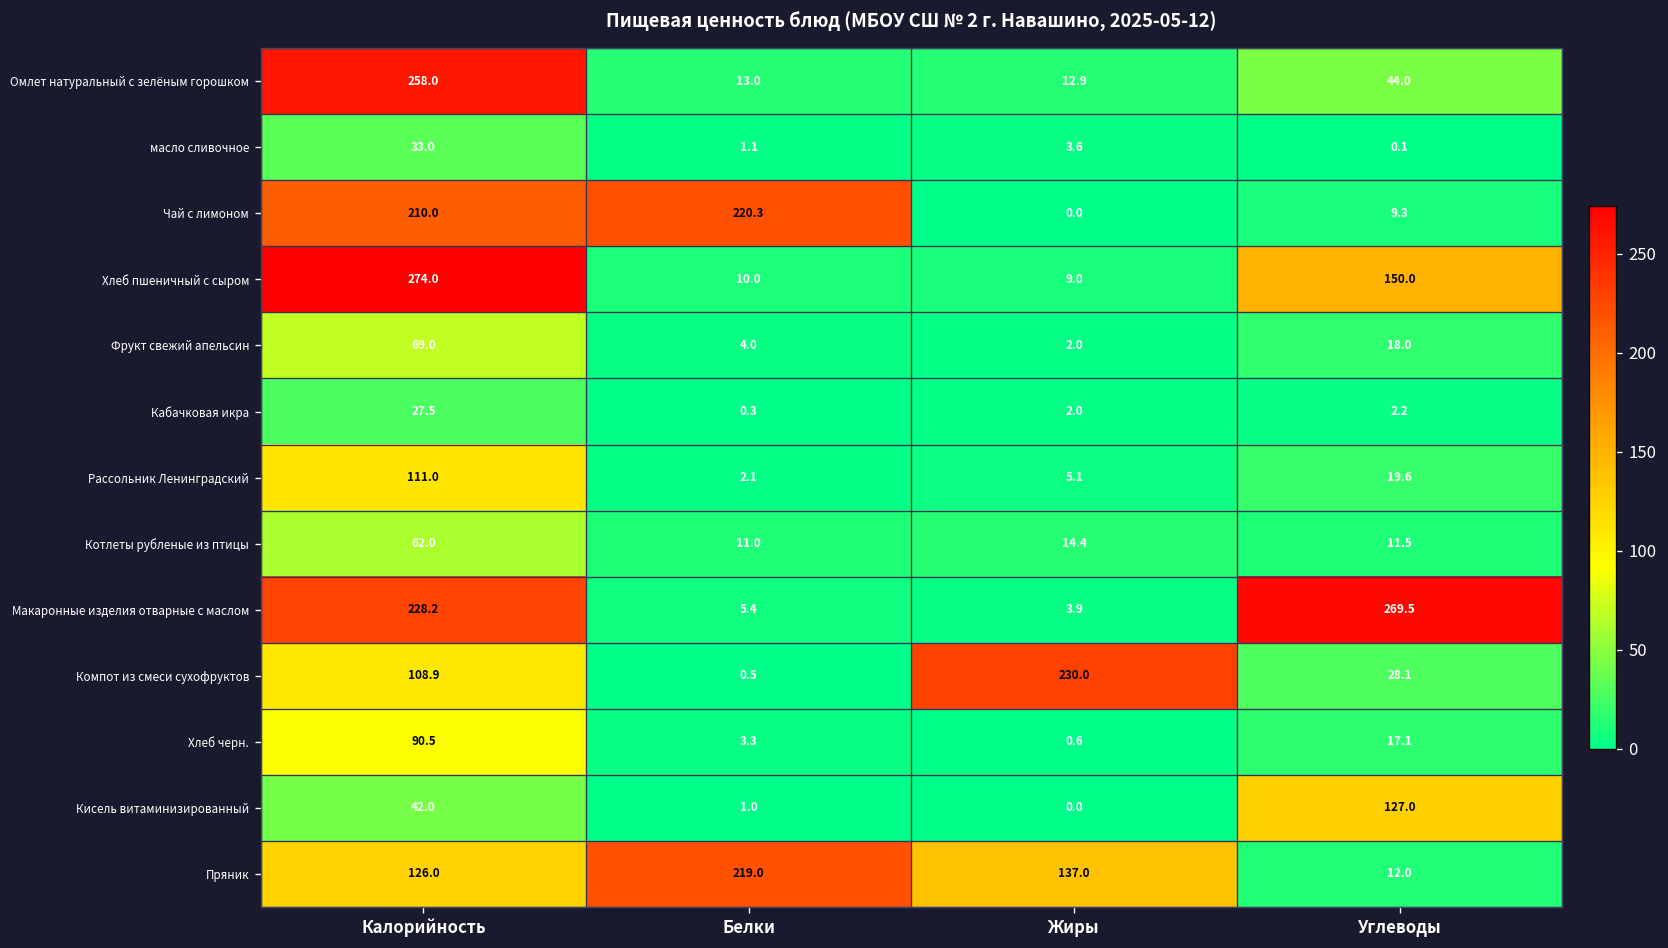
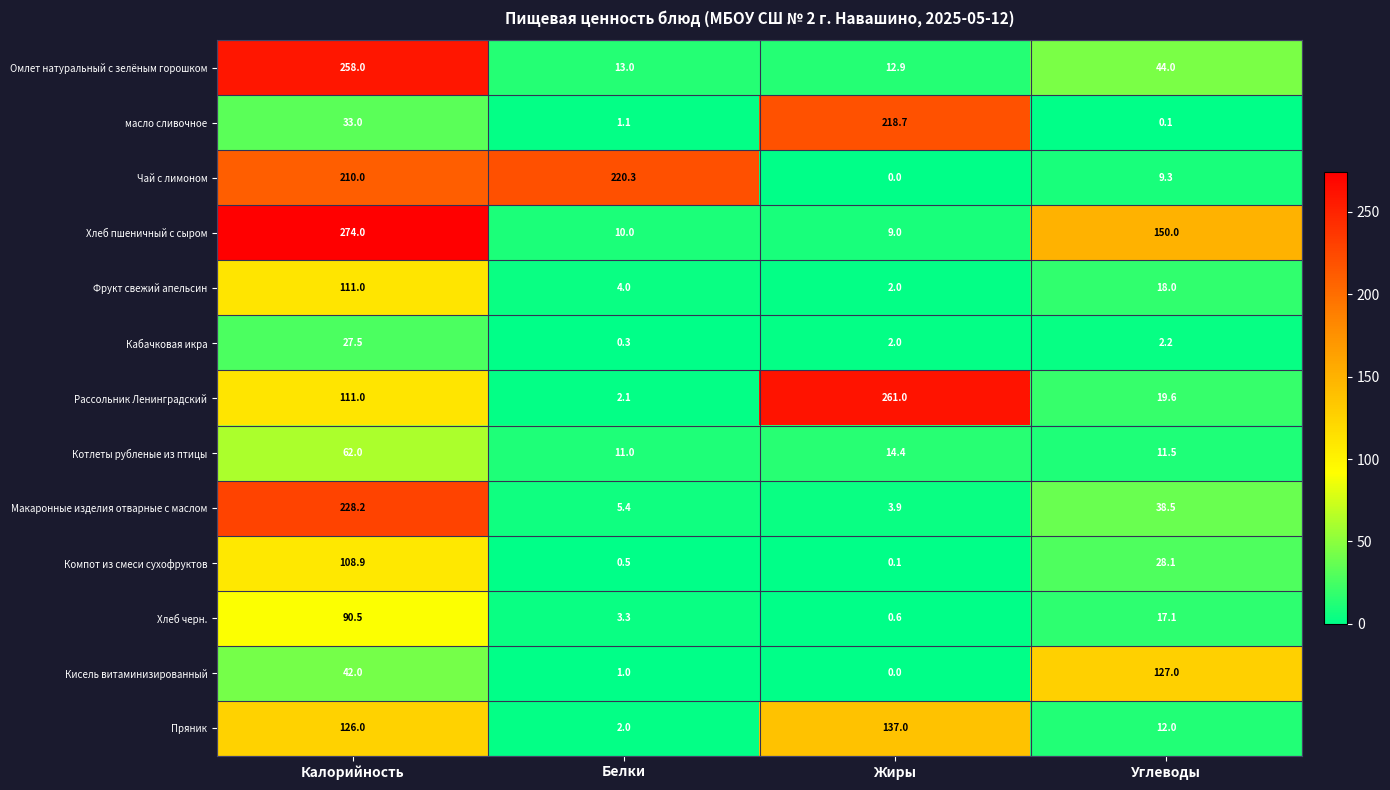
масло сливочное, Жиры: 3.6 -> 218.7
Фрукт свежий апельсин, Калорийность: 69.0 -> 111.0
Рассольник Ленинградский, Жиры: 5.1 -> 261.0
Макаронные изделия отварные с маслом, Углеводы: 269.5 -> 38.5
Компот из смеси сухофруктов, Жиры: 230.0 -> 0.1
Пряник, Белки: 219.0 -> 2.0
